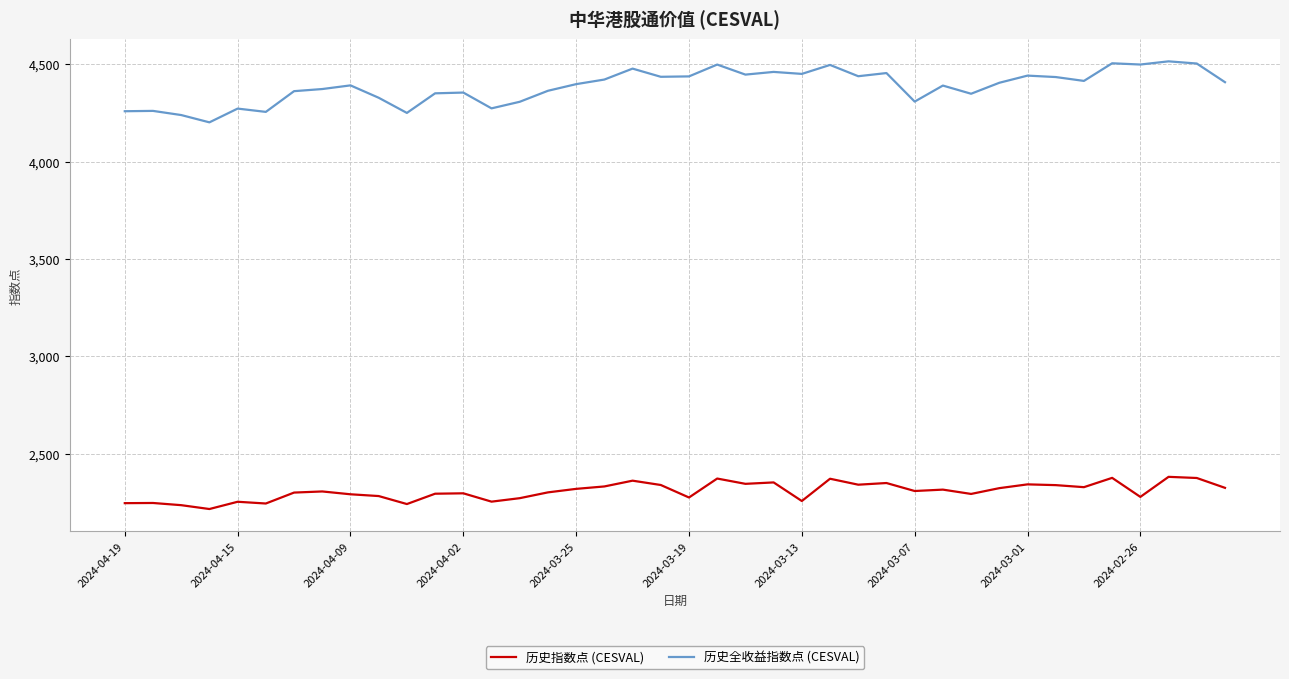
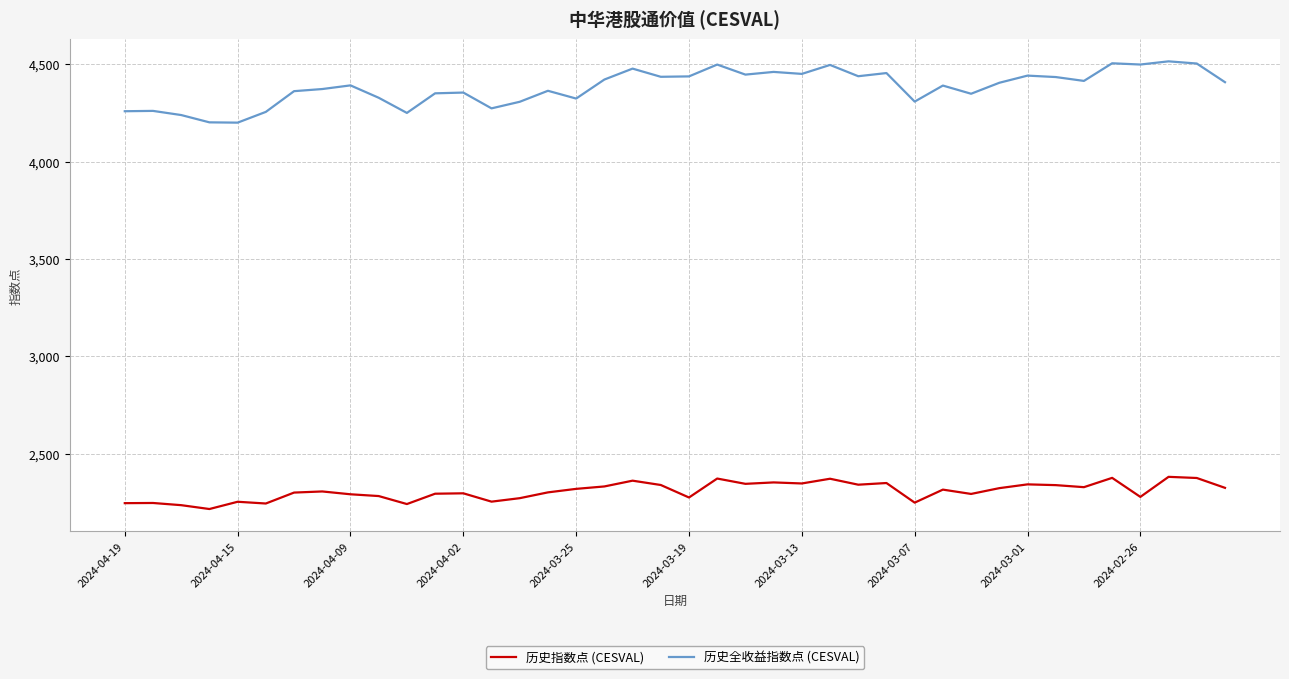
历史全收益指数点 (CESVAL), 2024-04-15: 4,270 -> 4,200
历史全收益指数点 (CESVAL), 2024-03-25: 4,400 -> 4,320
历史指数点 (CESVAL), 2024-03-13: 2,260 -> 2,350
历史指数点 (CESVAL), 2024-03-07: 2,310 -> 2,250
